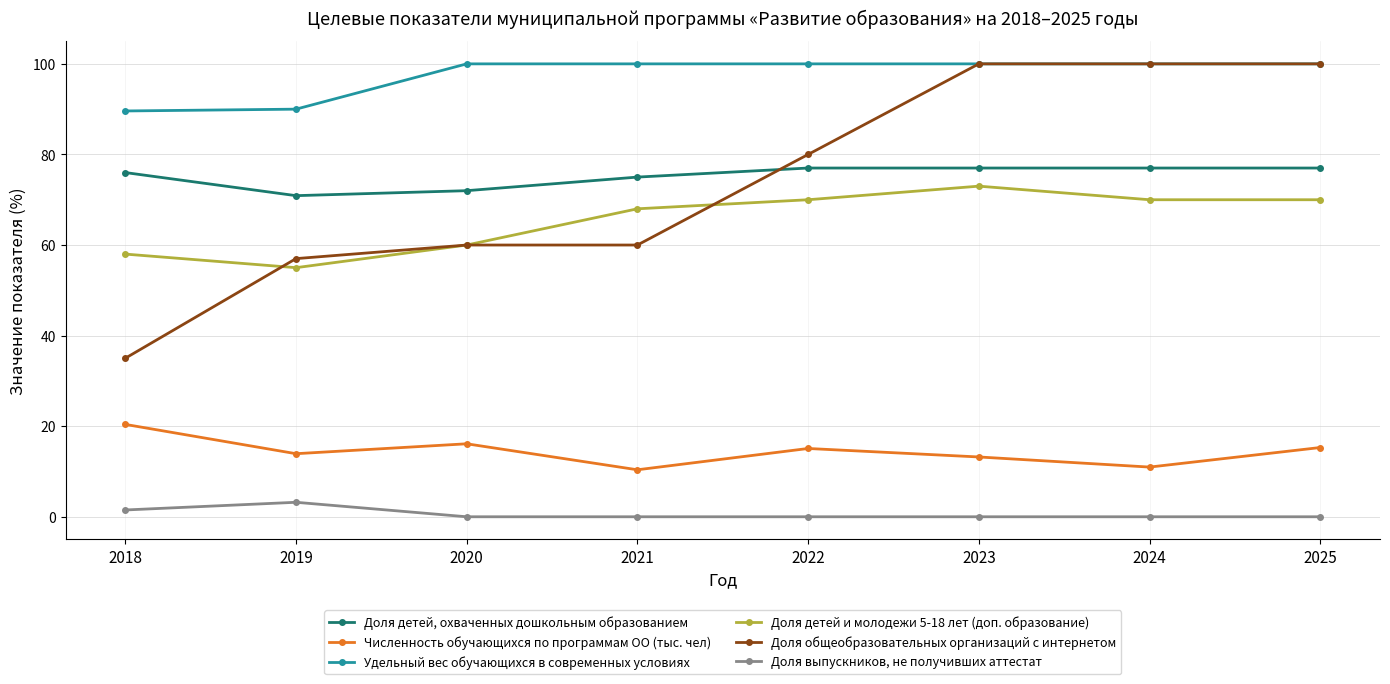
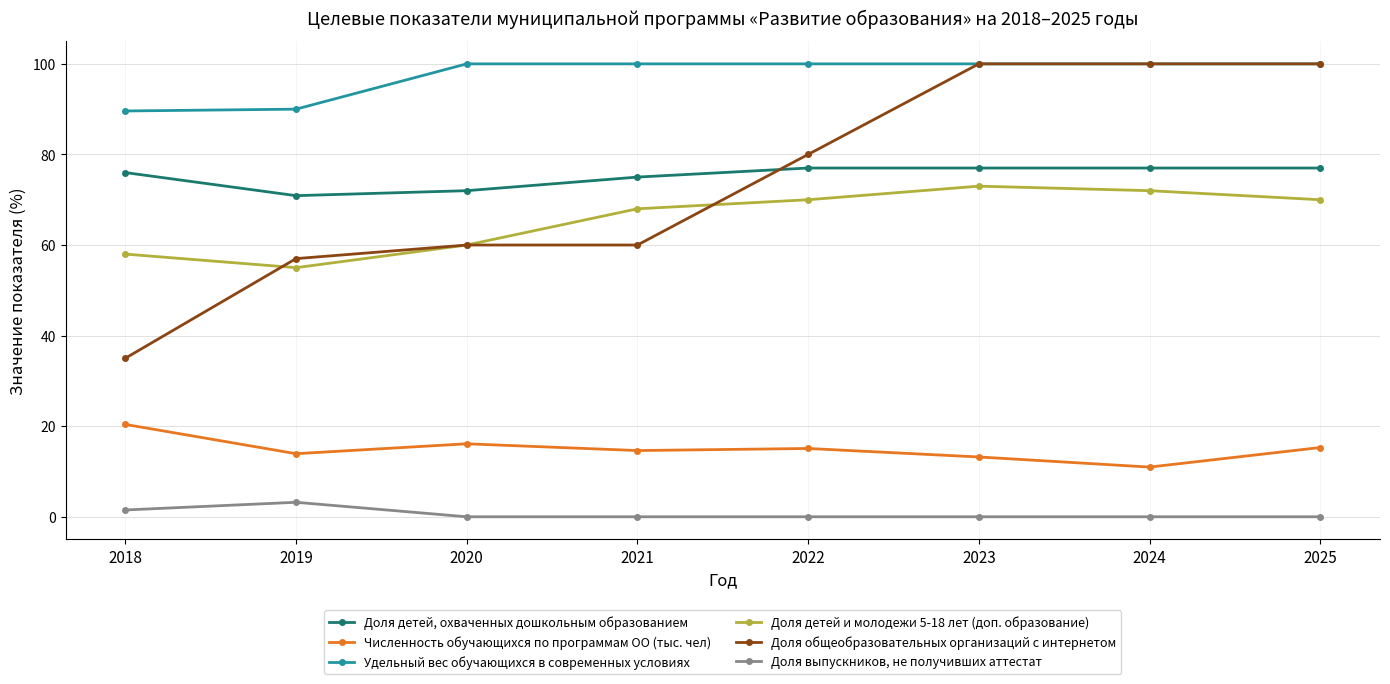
Численность обучающихся по программам ОО (тыс. чел), 2021: 10 -> 15
Доля детей и молодежи 5-18 лет (доп. образование), 2024: 70 -> 72
